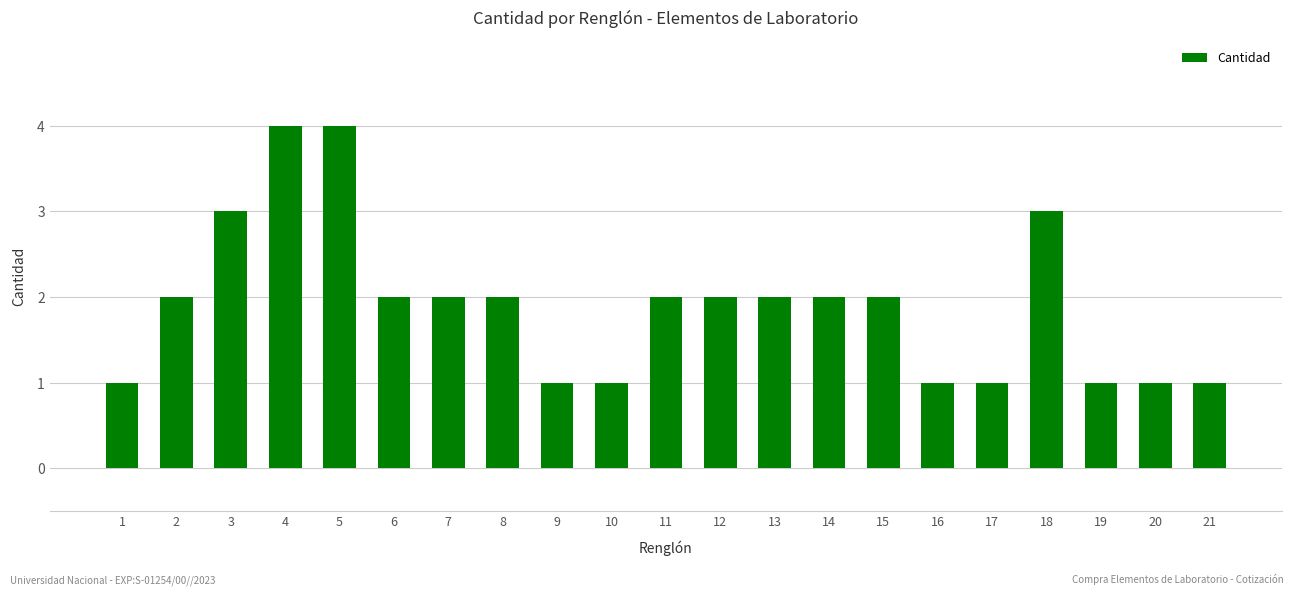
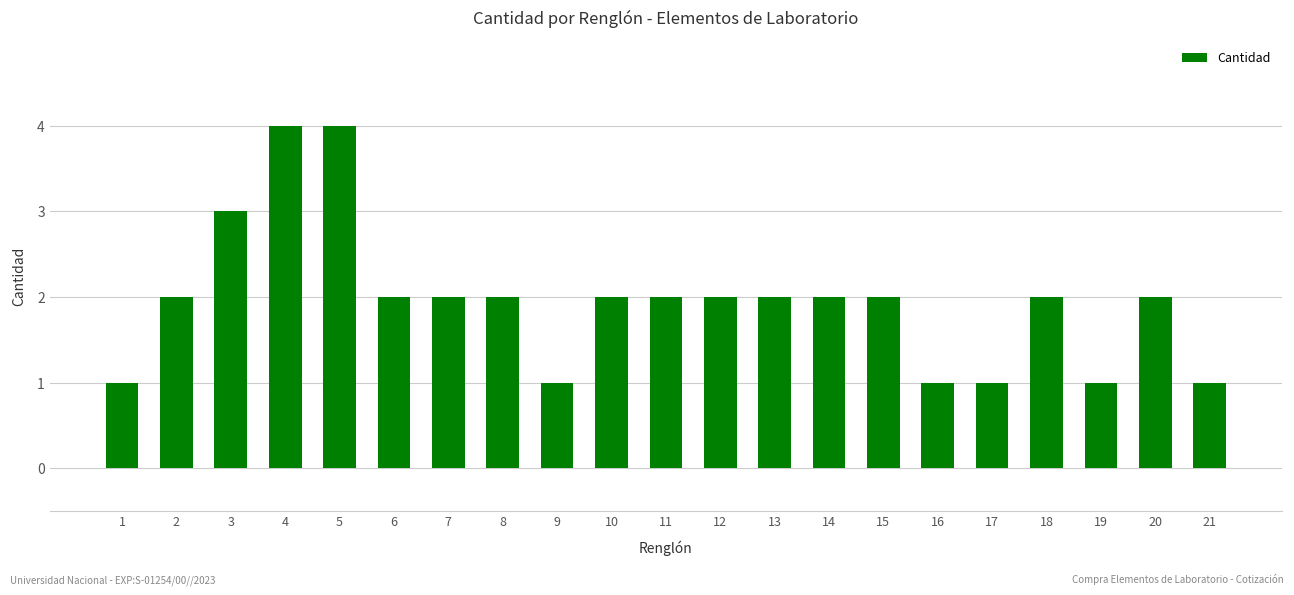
10: 1 -> 2
18: 3 -> 2
20: 1 -> 2
